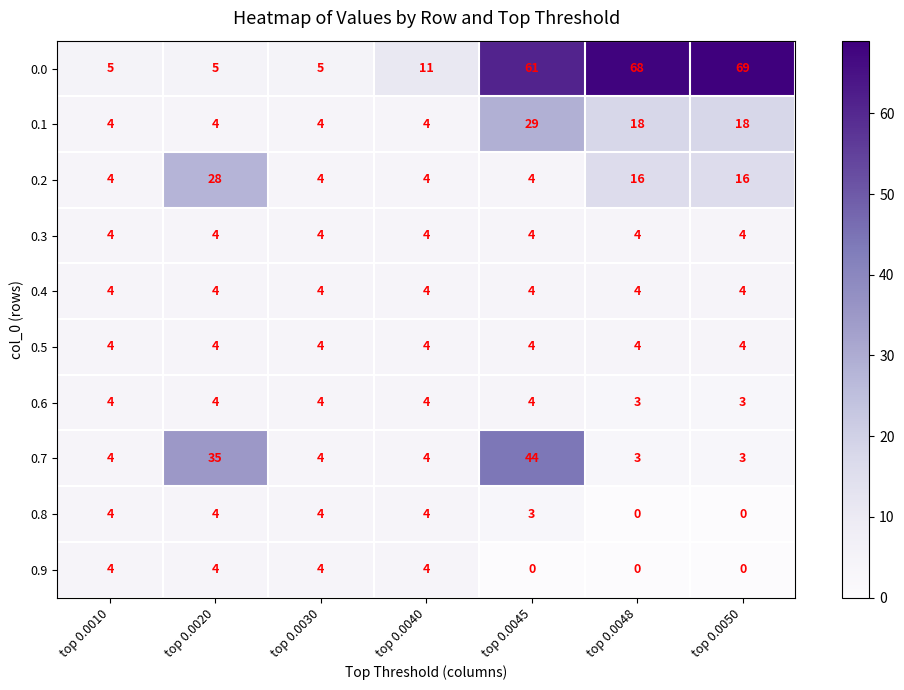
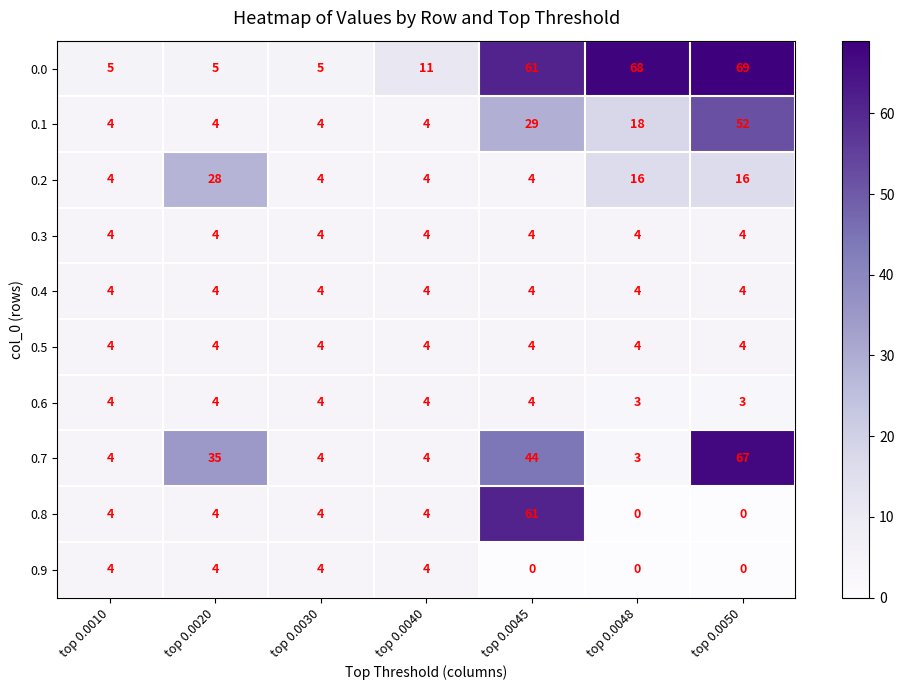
0.1, top 0.0050: 18 -> 52
0.7, top 0.0050: 3 -> 67
0.8, top 0.0045: 3 -> 61
